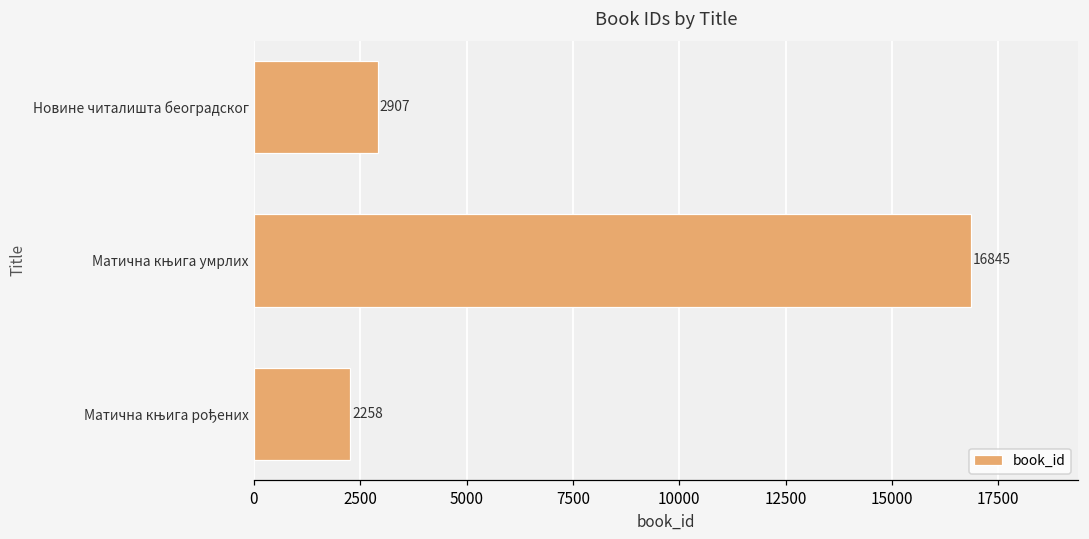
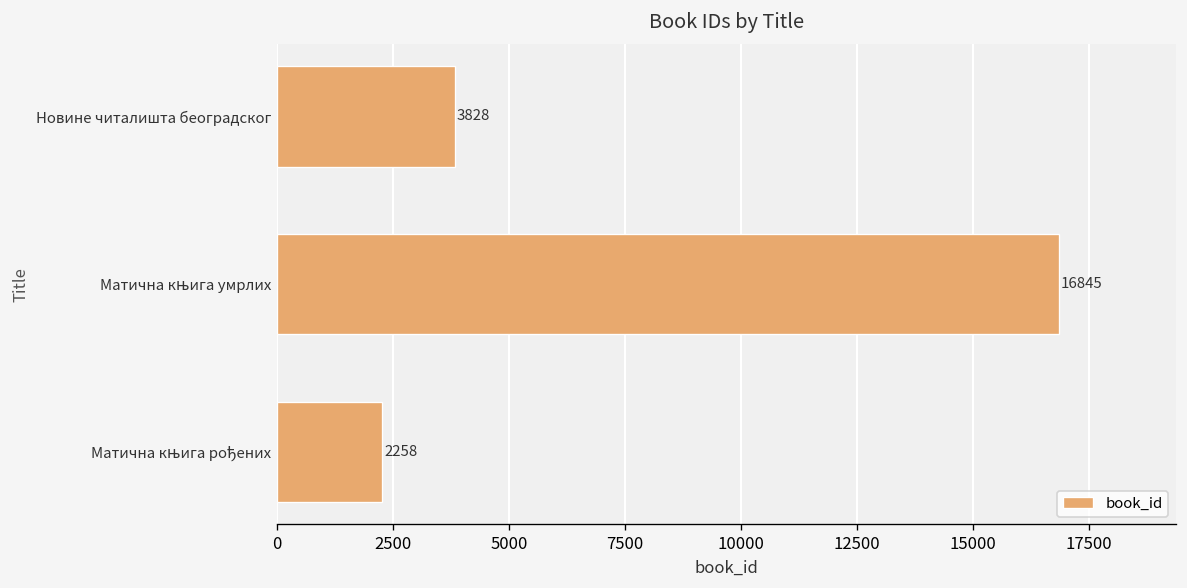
Новине читалишта београдског: 2907 -> 3828
